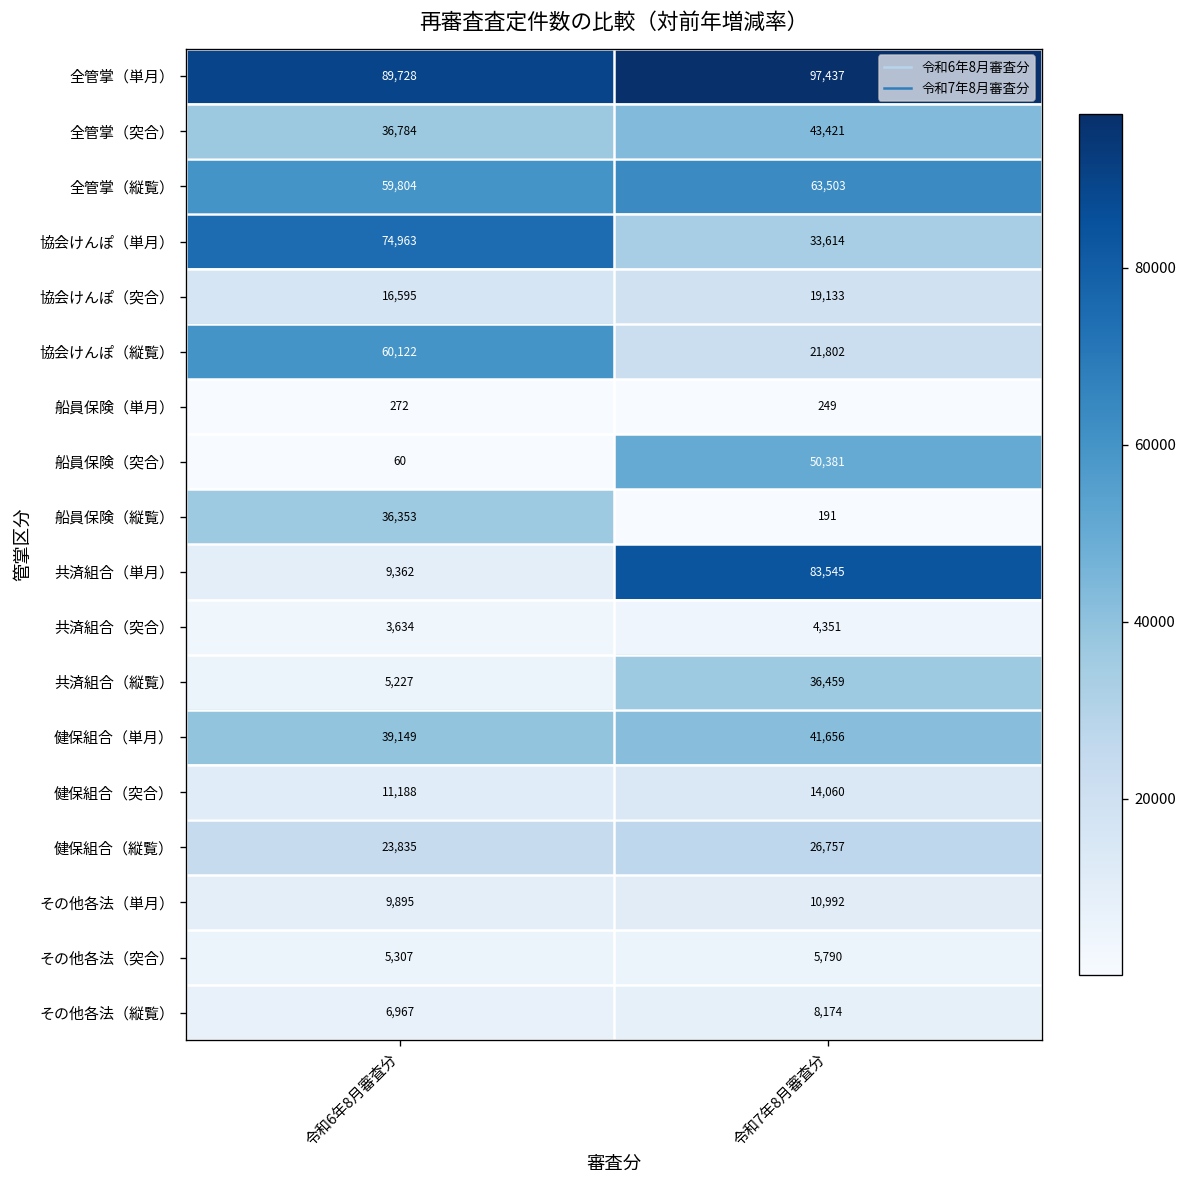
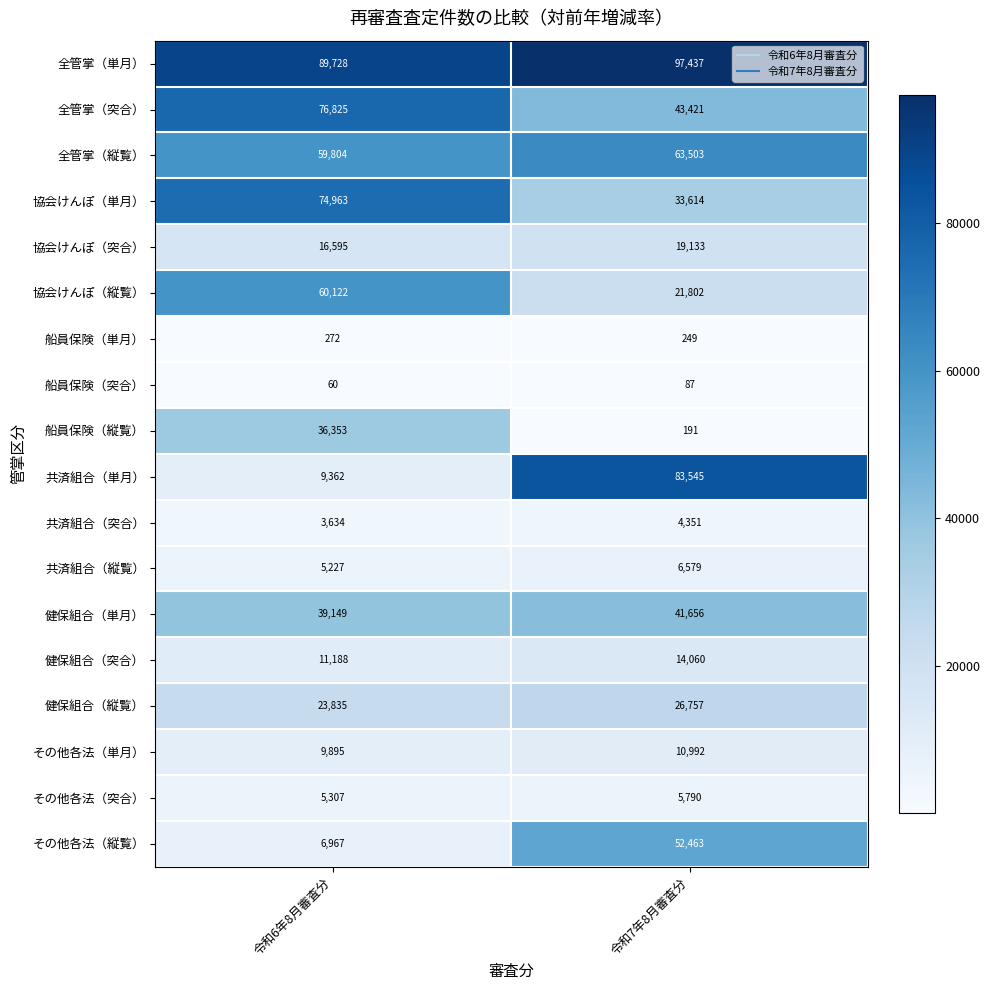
全管掌（突合）, 令和6年8月審査分: 36,784 -> 76,825
船員保険（突合）, 令和7年8月審査分: 50,381 -> 87
共済組合（縦覧）, 令和7年8月審査分: 36,459 -> 6,579
その他各法（縦覧）, 令和7年8月審査分: 8,174 -> 52,463
